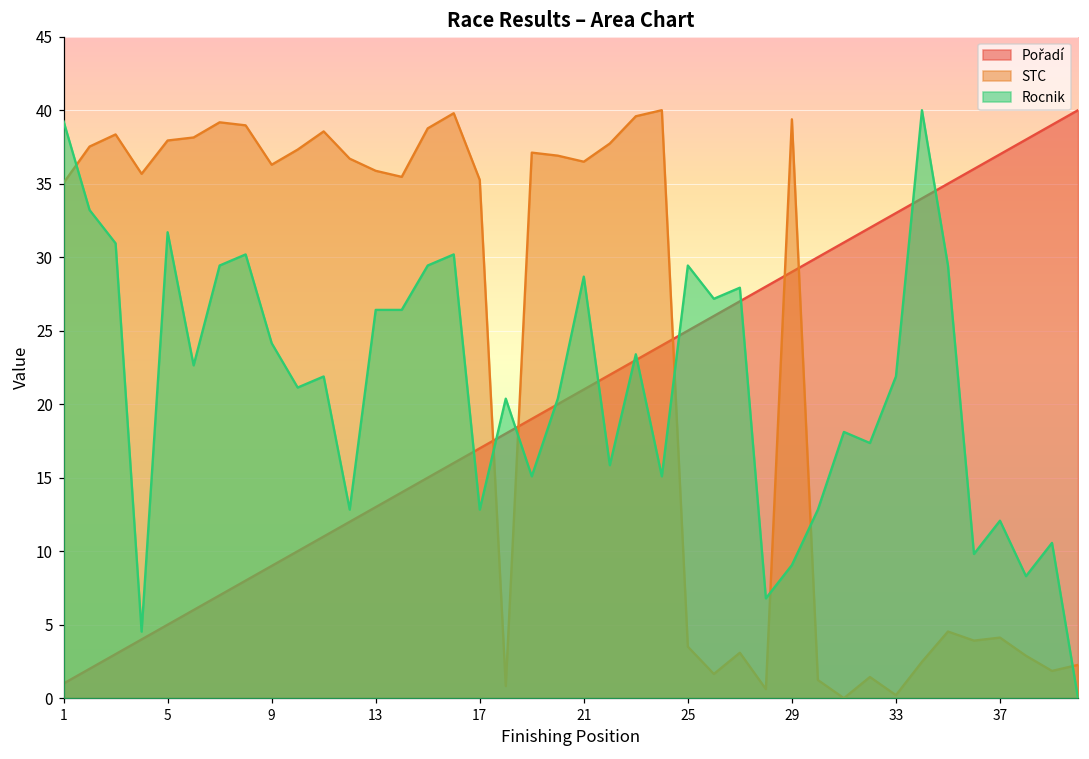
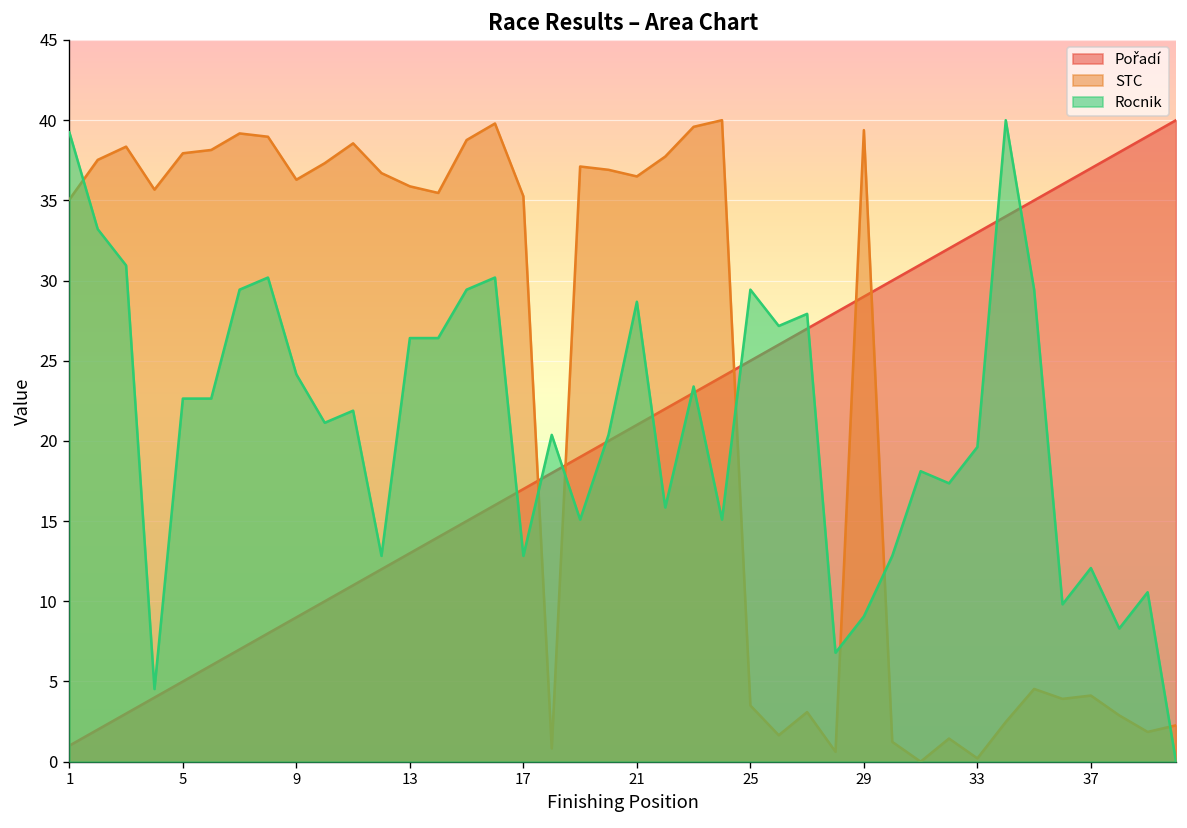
Rocnik, 5: 31.7 -> 22.6
Rocnik, 33: 21.9 -> 19.6
